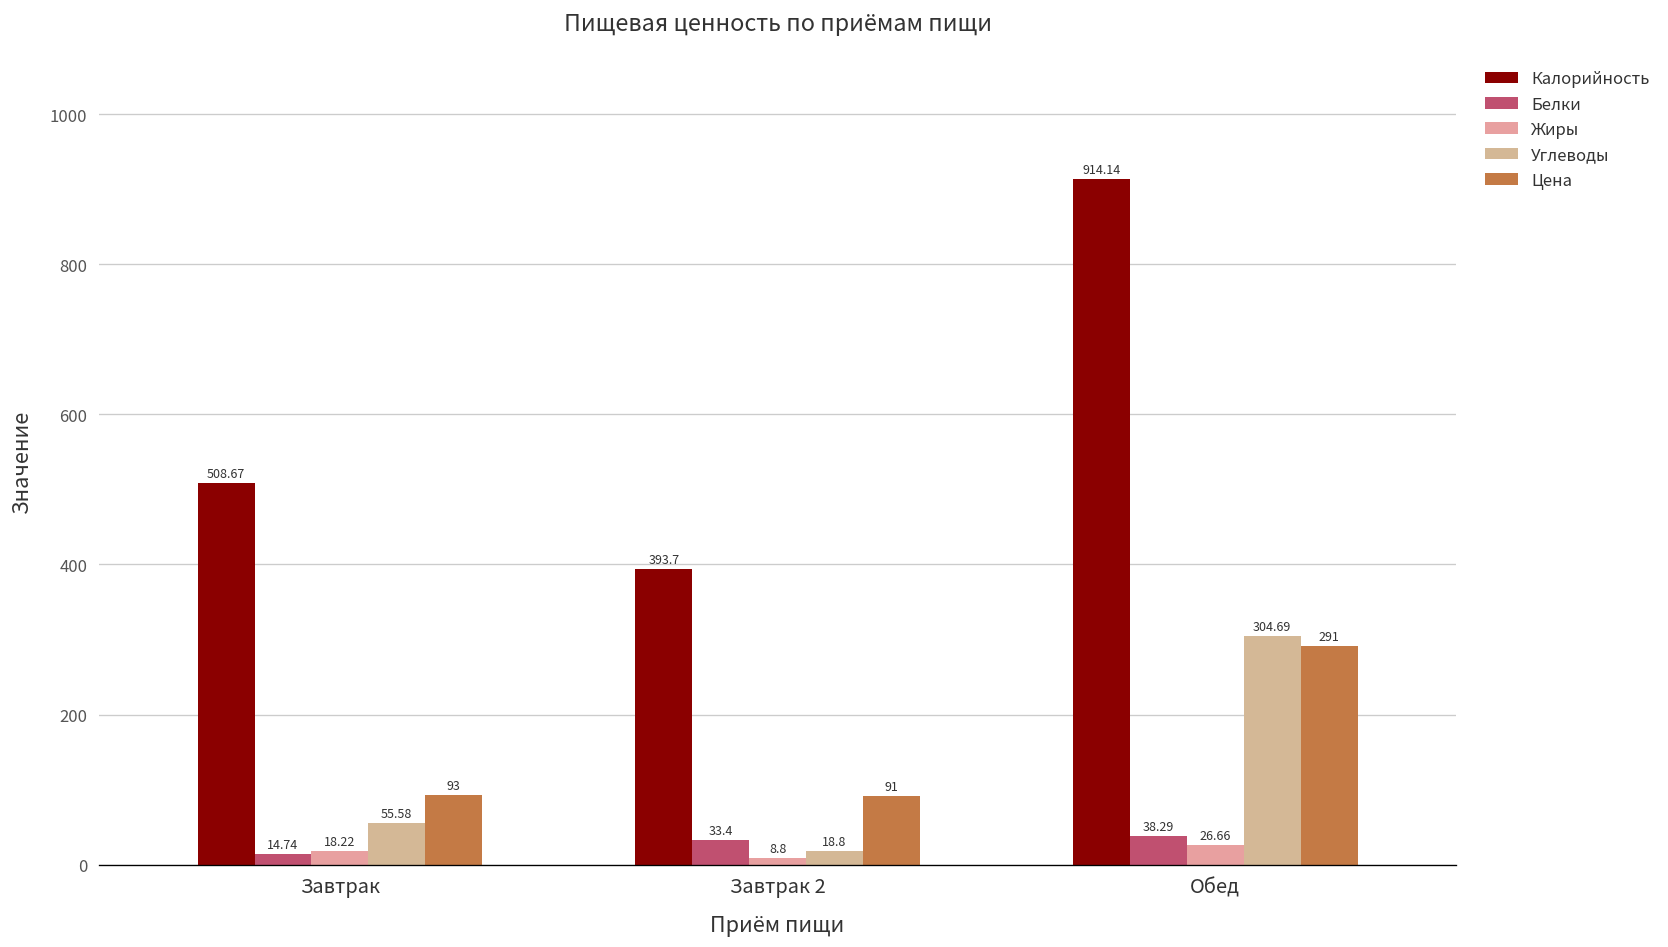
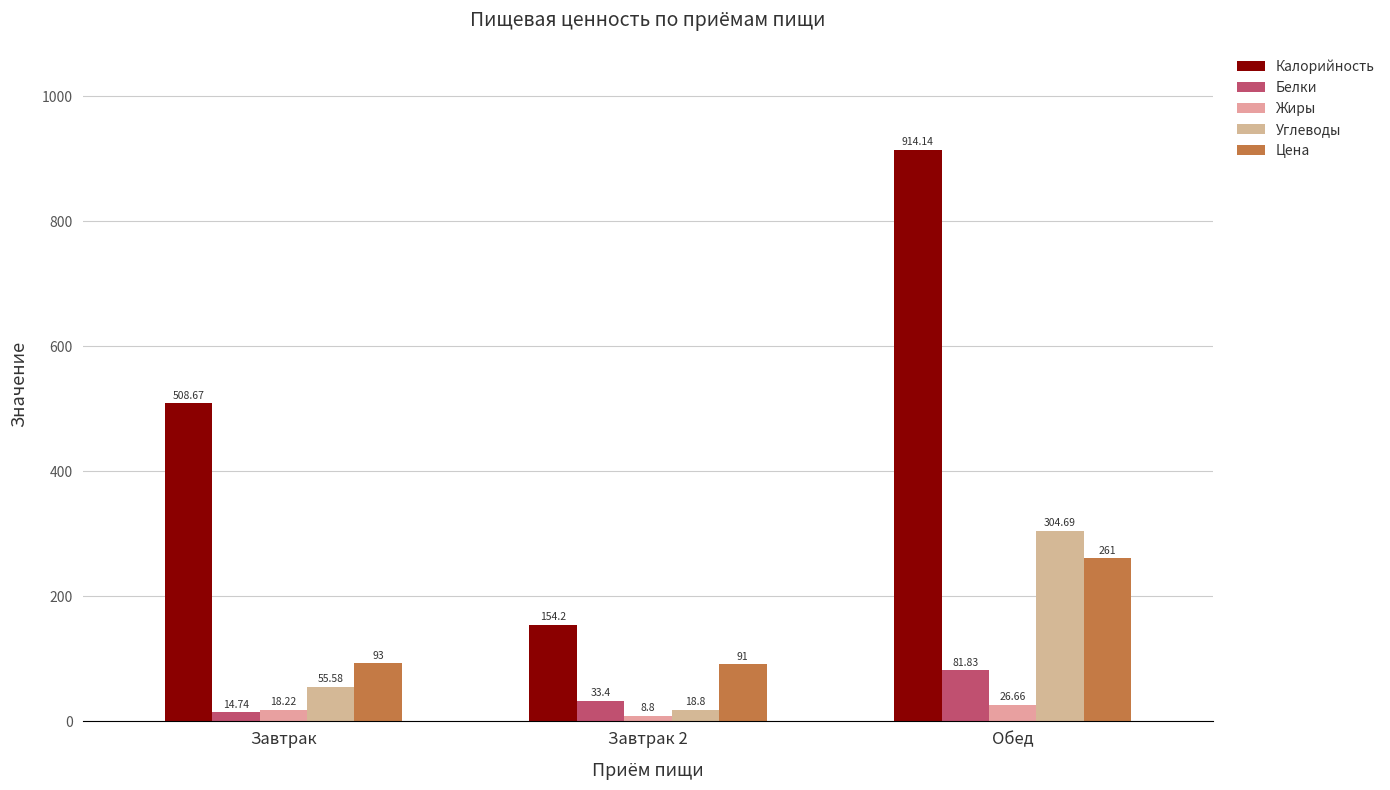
Калорийность, Завтрак 2: 393.7 -> 154.2
Белки, Обед: 38.29 -> 81.83
Цена, Обед: 291 -> 261
